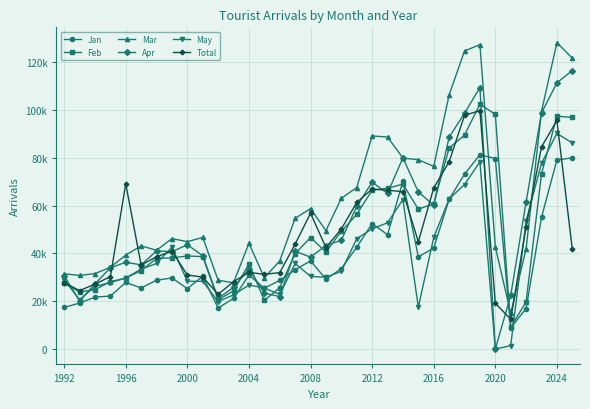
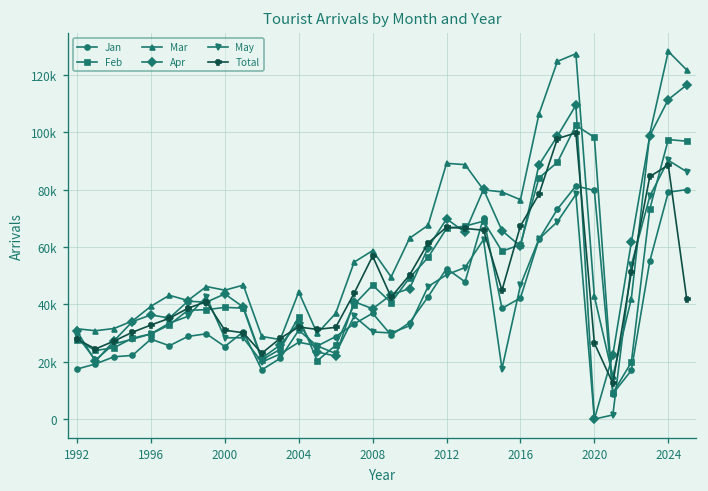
Total, 1996: 69000 -> 33000
Total, 2020: 19000 -> 26000
Total, 2024: 96000 -> 89000
